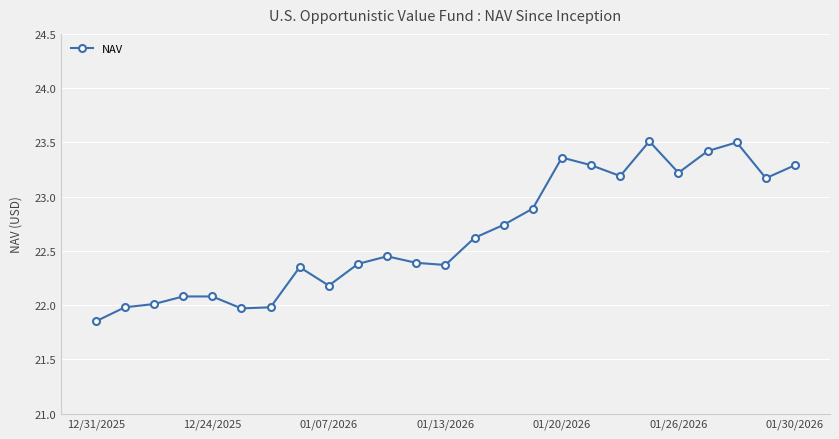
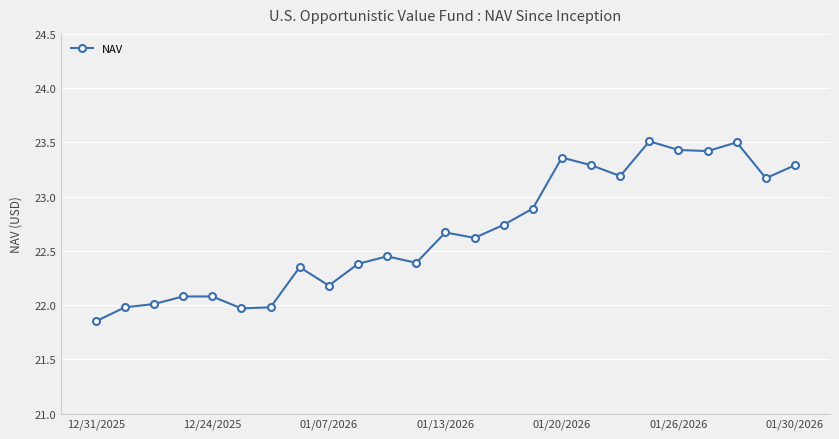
01/13/2026: 22.37 -> 22.67
01/26/2026: 23.22 -> 23.43
